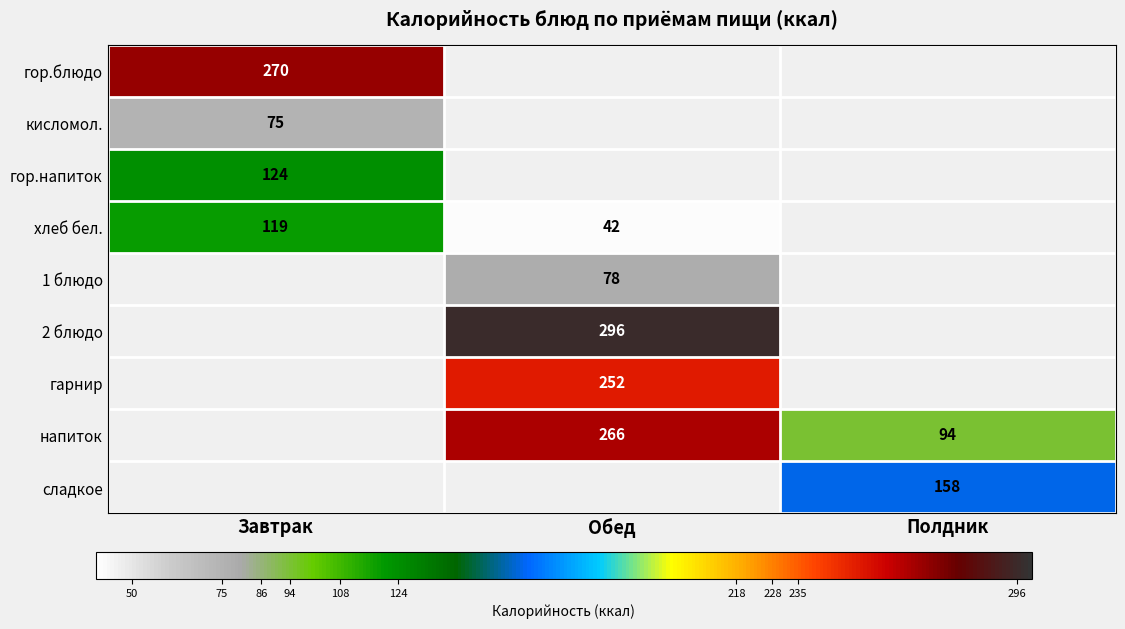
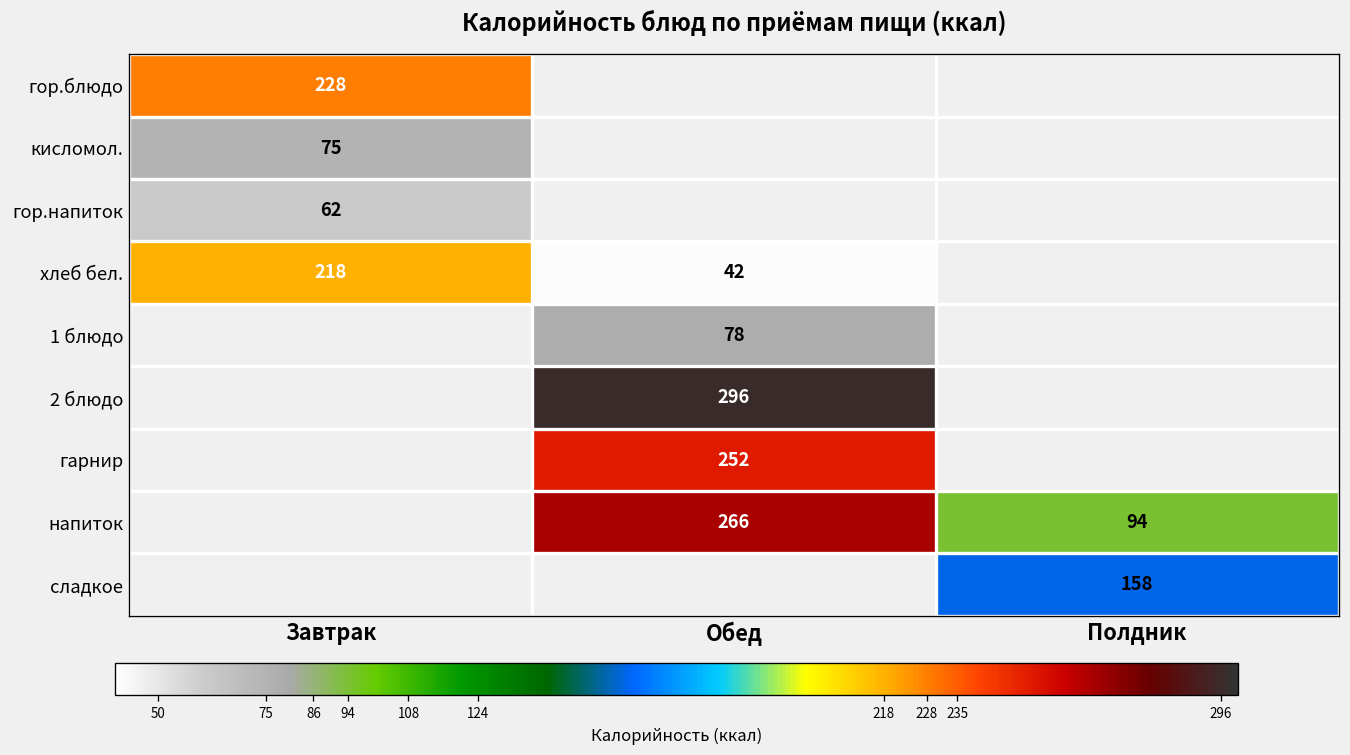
гор.блюдо, Завтрак: 270 -> 228
гор.напиток, Завтрак: 124 -> 62
хлеб бел., Завтрак: 119 -> 218
